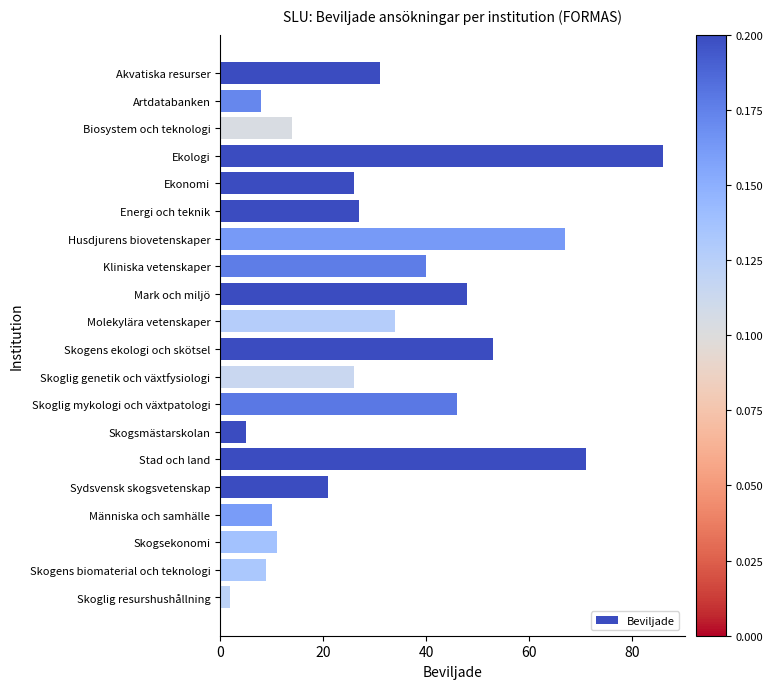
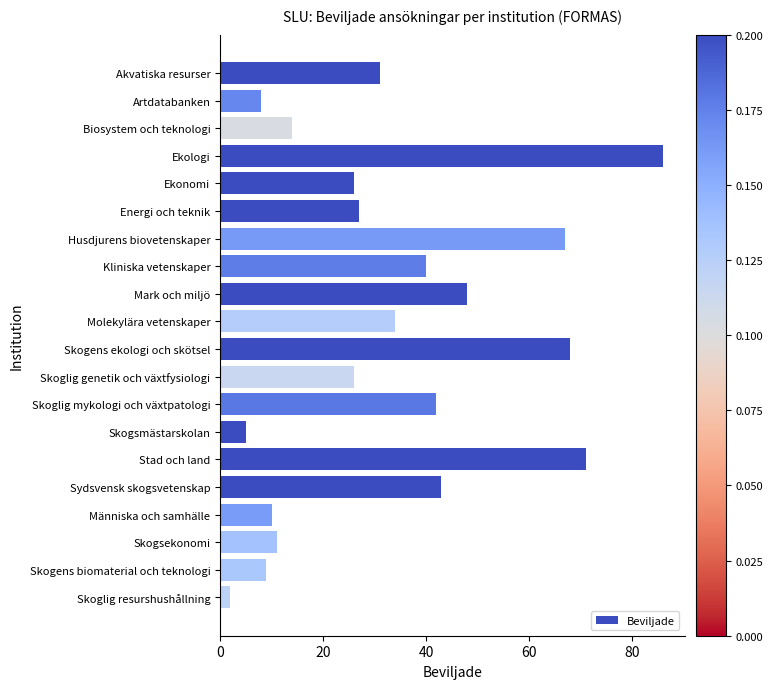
Skogens ekologi och skötsel: 53 -> 68
Skoglig mykologi och växtpatologi: 46 -> 42
Sydsvensk skogsvetenskap: 21 -> 43
